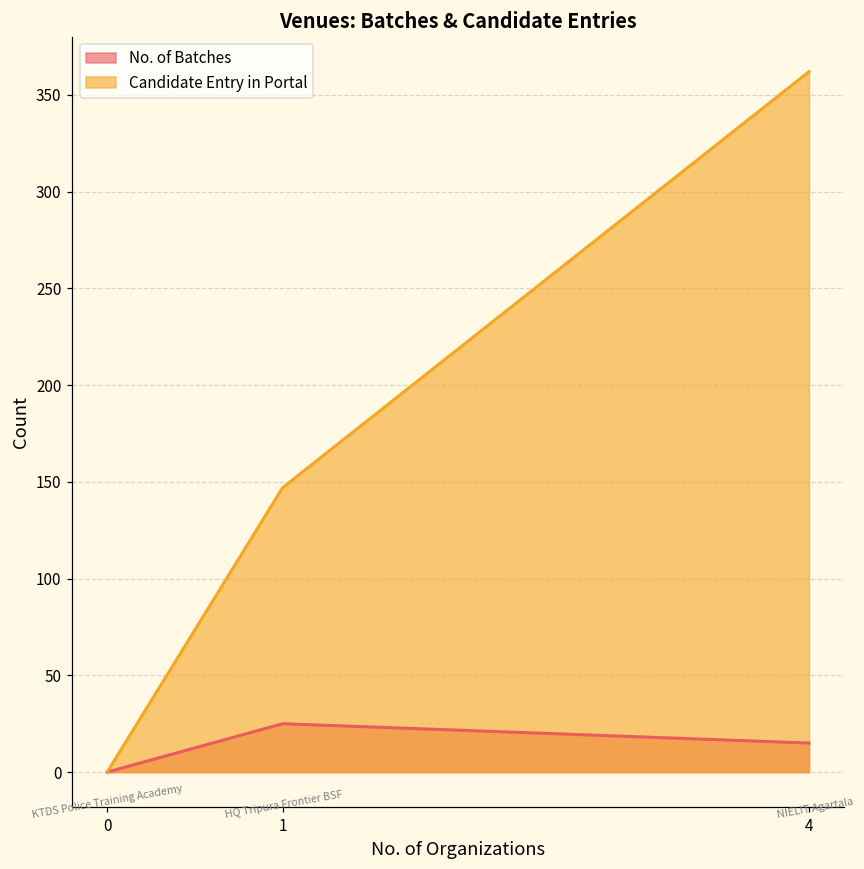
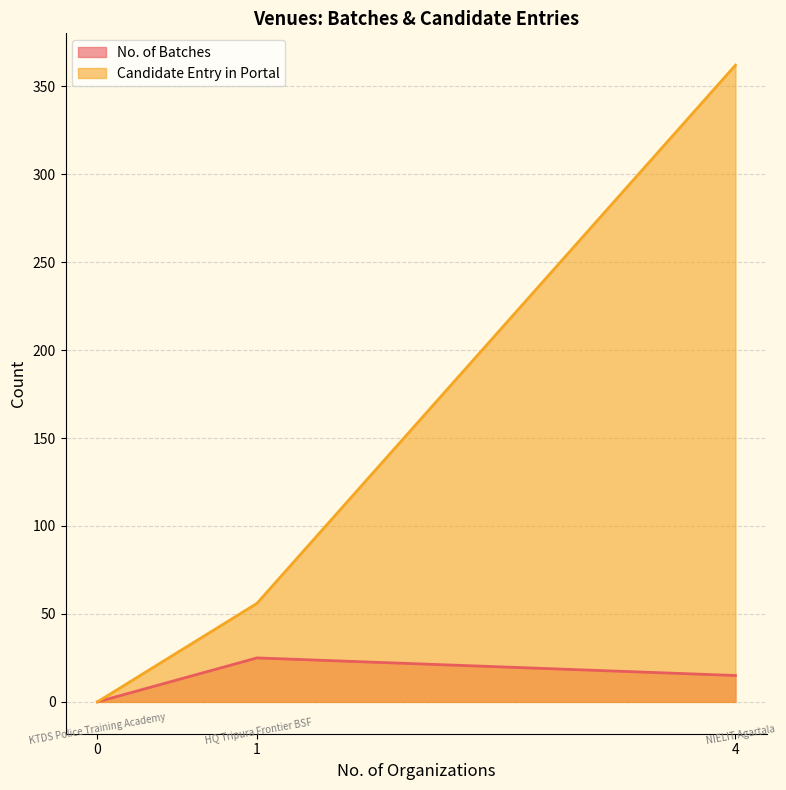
Candidate Entry in Portal, 1: 147 -> 56
